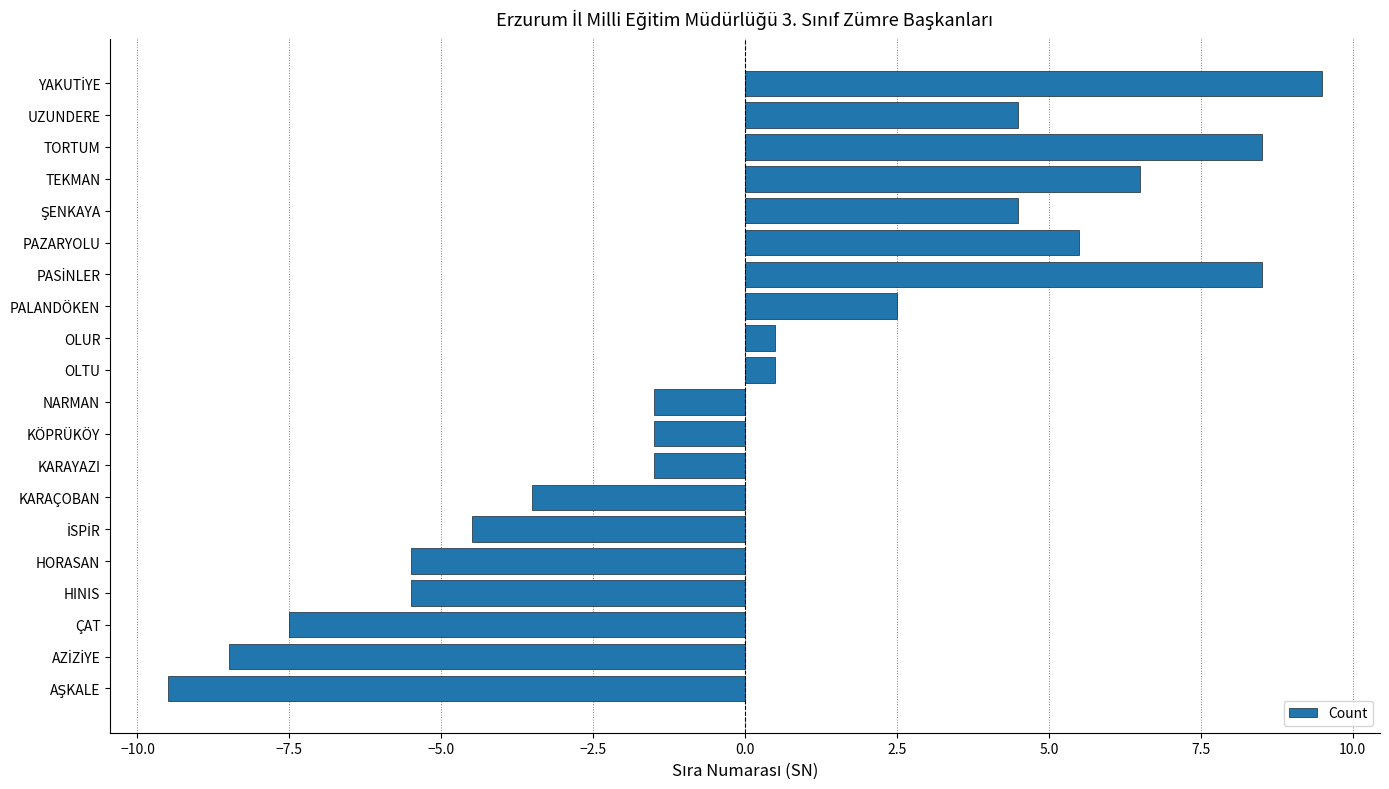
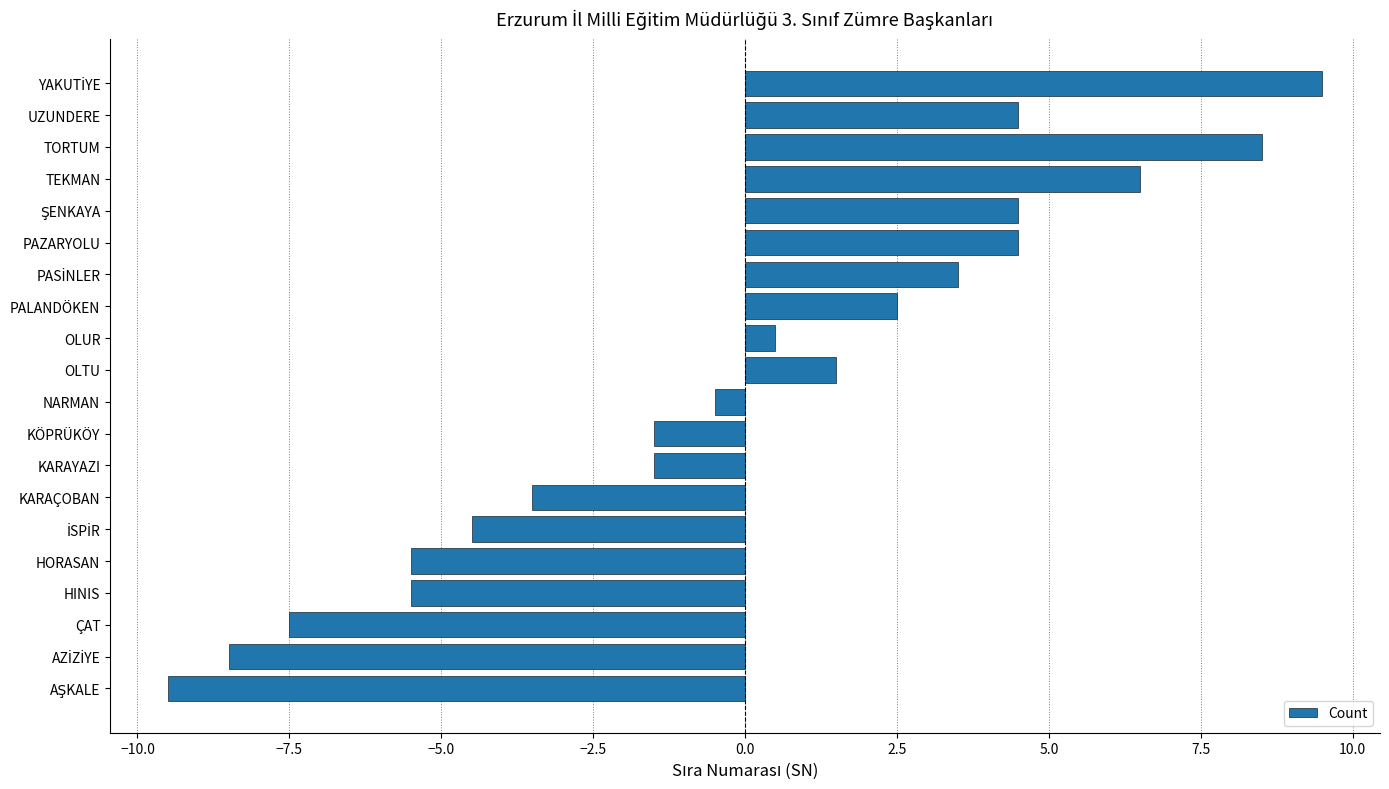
PAZARYOLU: 5.5 -> 4.5
PASİNLER: 8.5 -> 3.5
OLTU: 0.5 -> 1.5
NARMAN: -1.5 -> -0.5
